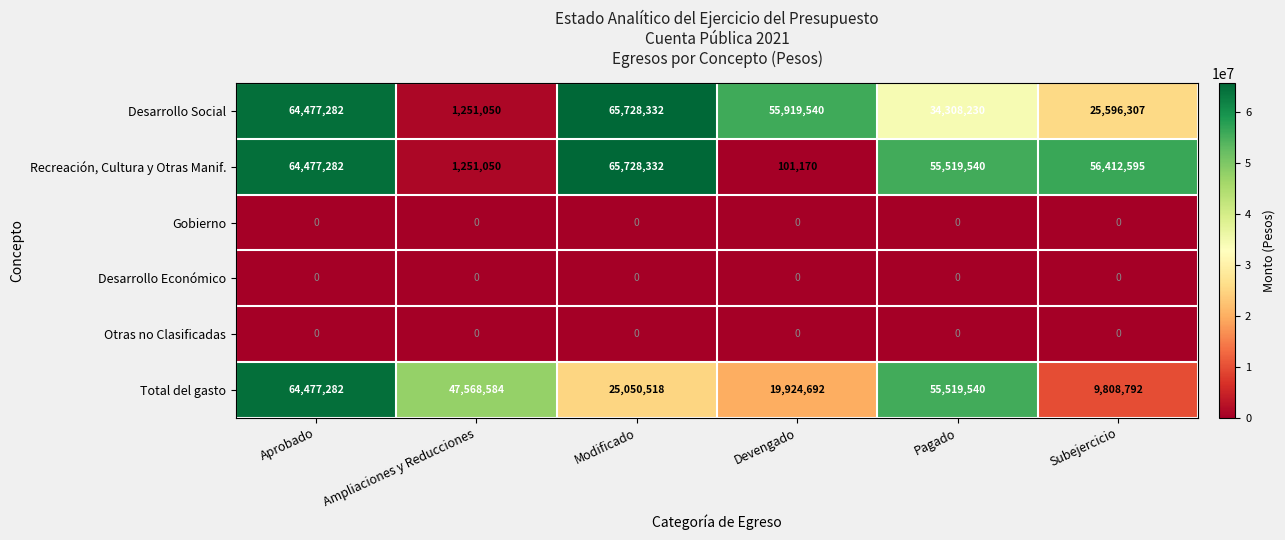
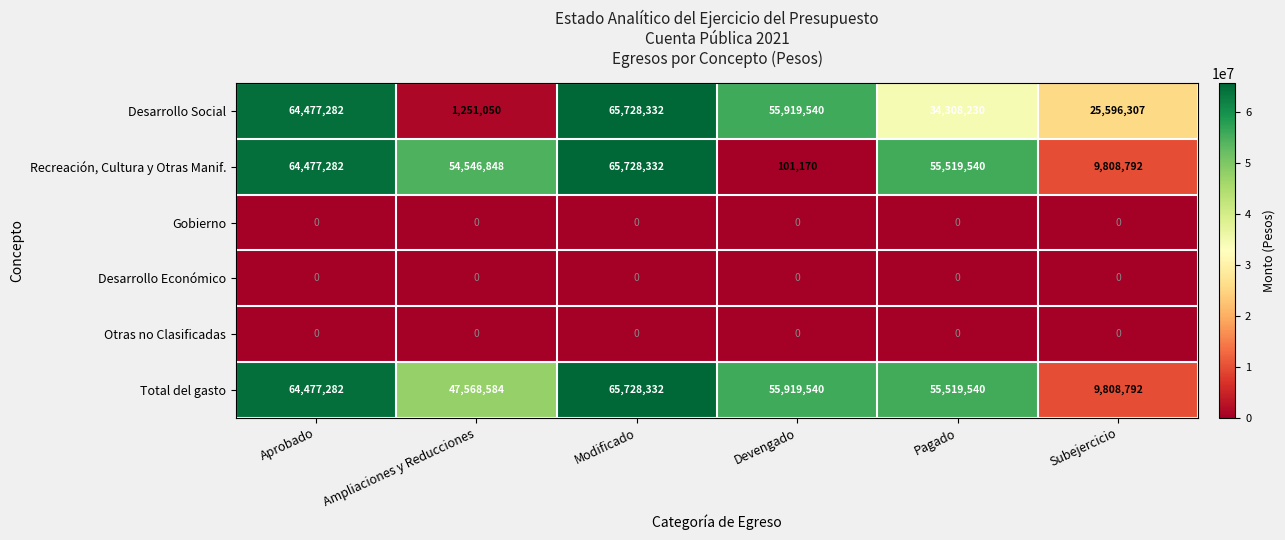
Recreación, Cultura y Otras Manif., Ampliaciones y Reducciones: 1,251,050 -> 54,546,848
Recreación, Cultura y Otras Manif., Subejercicio: 56,412,595 -> 9,808,792
Total del gasto, Modificado: 25,050,518 -> 65,728,332
Total del gasto, Devengado: 19,924,692 -> 55,919,540
